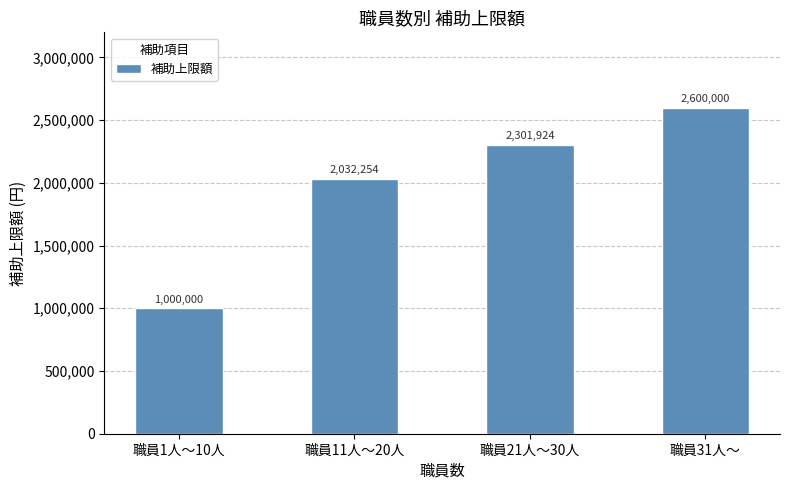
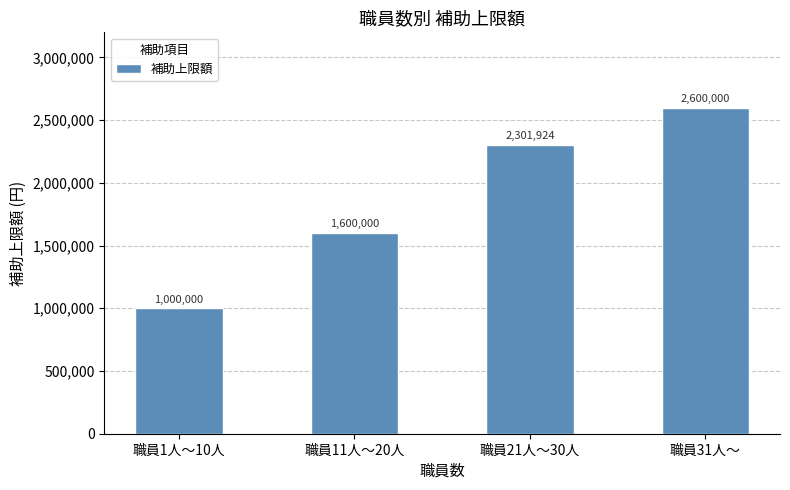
職員11人～20人: 2,032,254 -> 1,600,000
